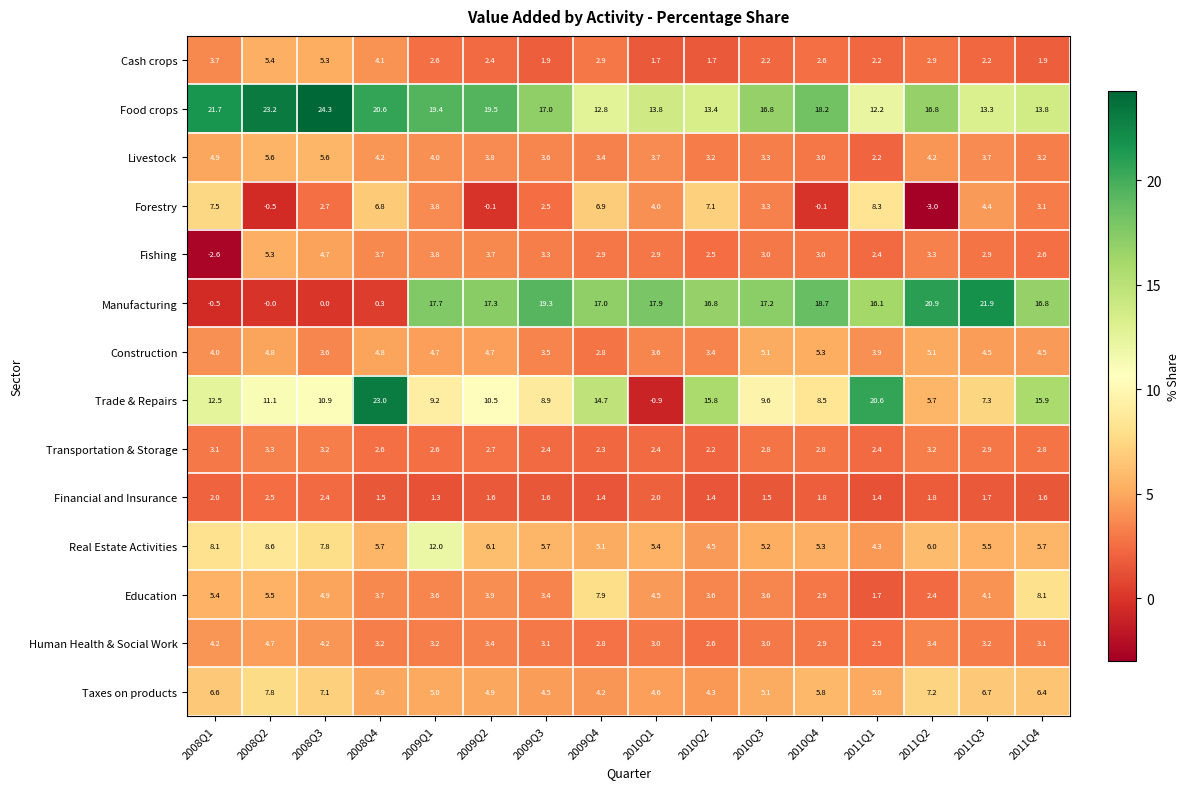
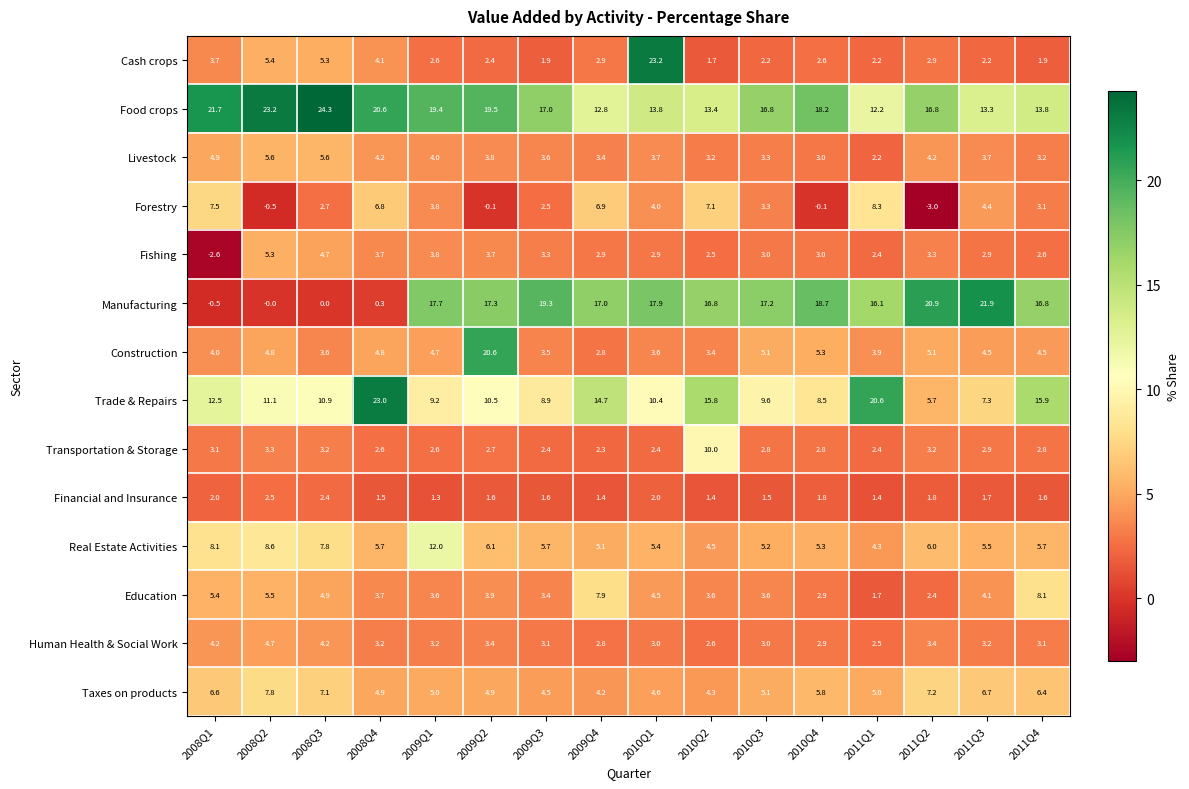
Cash crops, 2010Q1: 1.7 -> 23.2
Construction, 2009Q2: 4.7 -> 20.6
Trade & Repairs, 2010Q1: -0.9 -> 10.4
Transportation & Storage, 2010Q2: 2.2 -> 10.0
